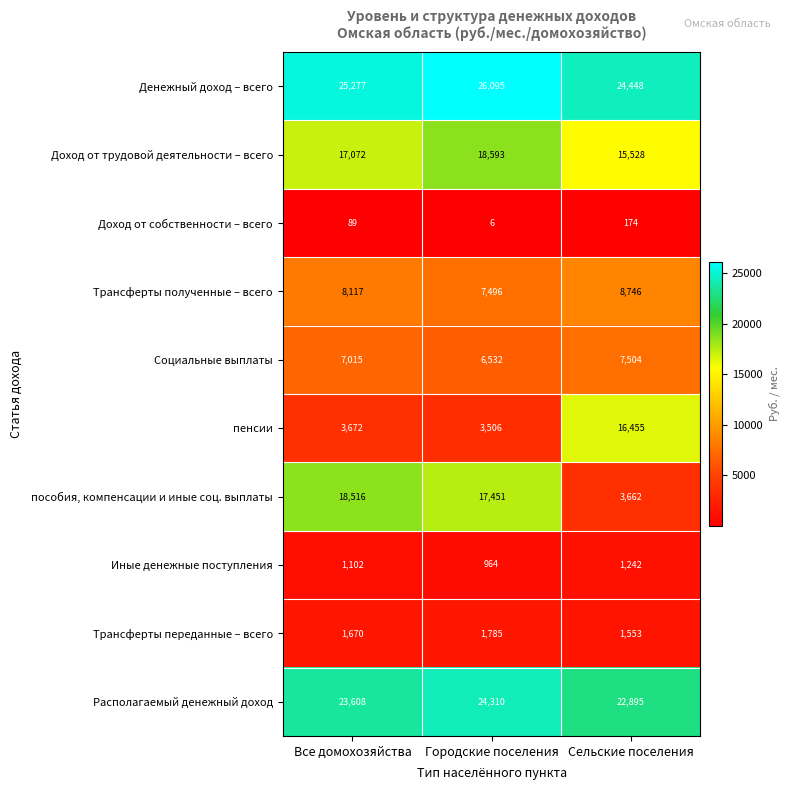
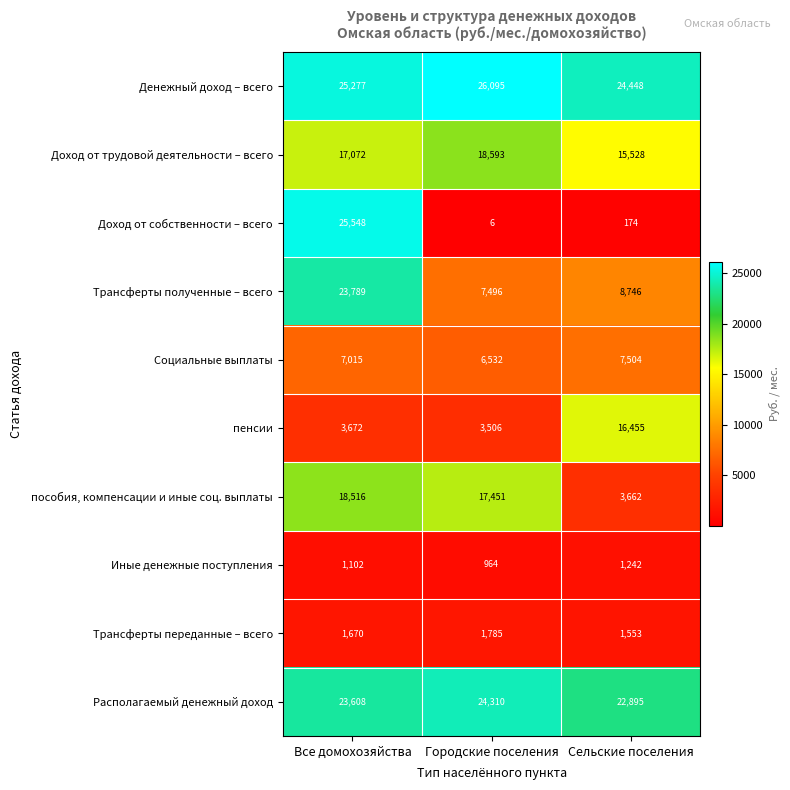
Доход от собственности – всего, Все домохозяйства: 89 -> 25,548
Трансферты полученные – всего, Все домохозяйства: 8,117 -> 23,789
